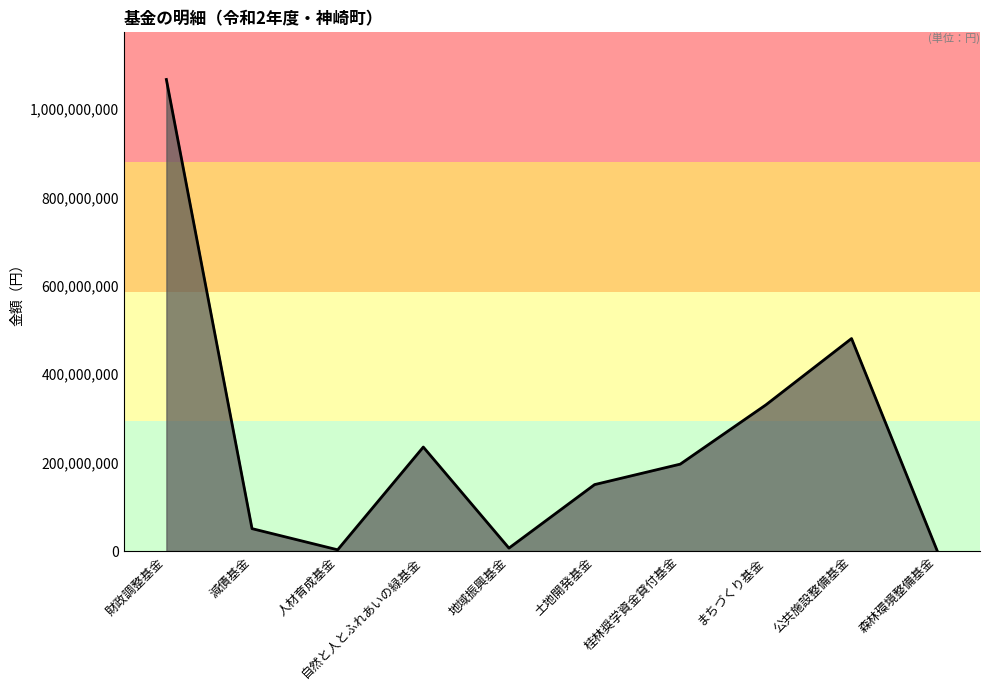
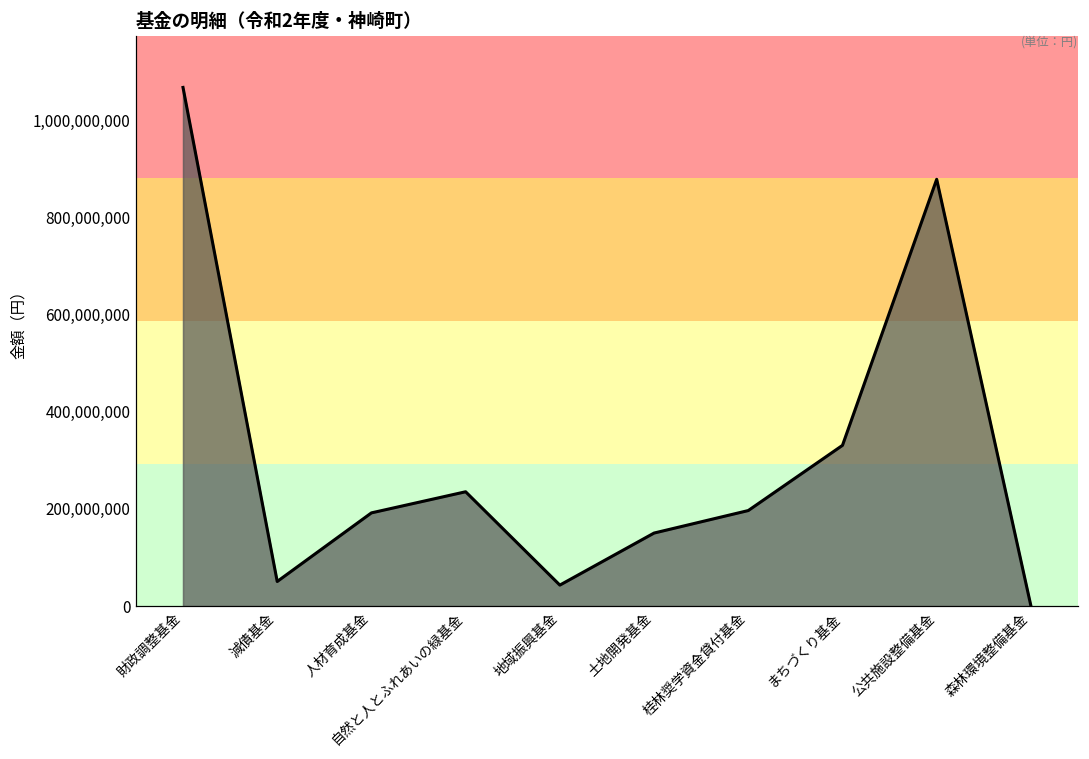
人材育成基金: 0 -> 190,000,000
地域振興基金: 10,000,000 -> 40,000,000
公共施設整備基金: 480,000,000 -> 880,000,000
